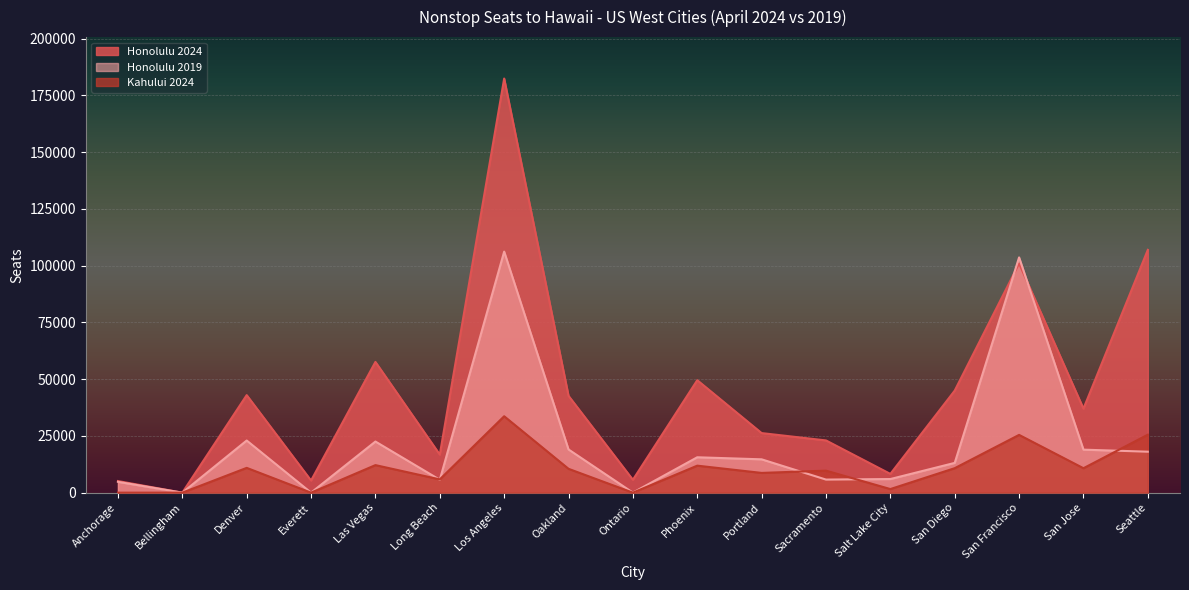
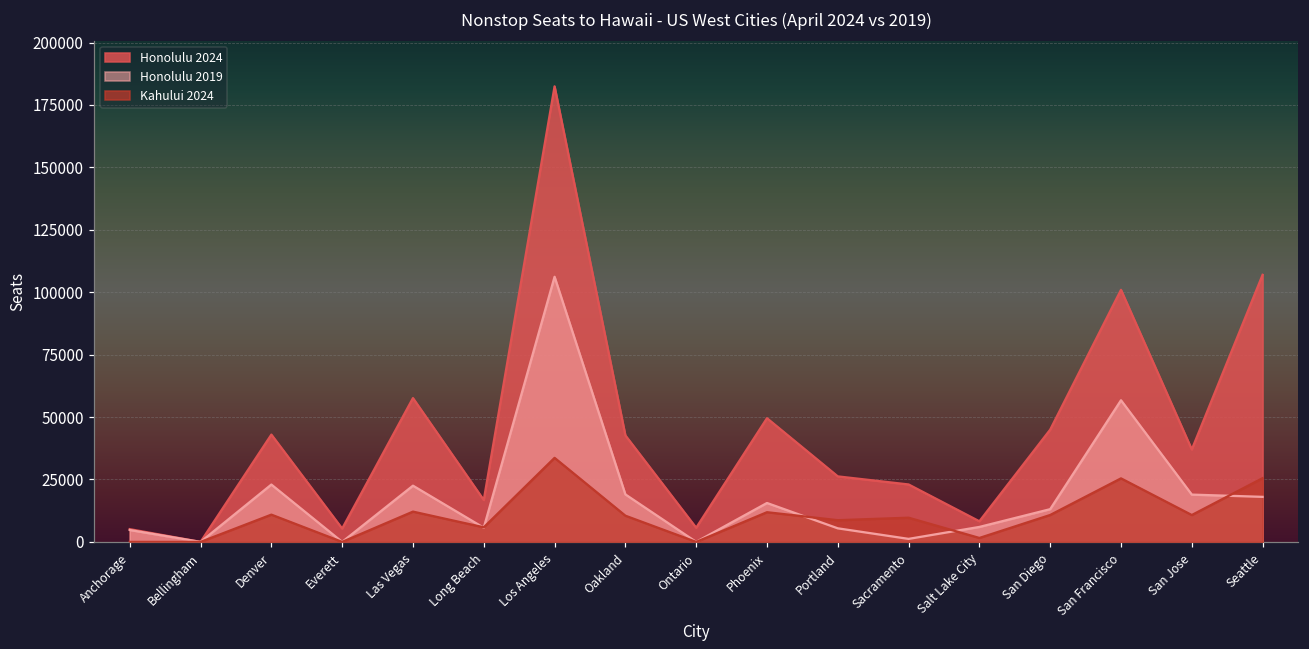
Honolulu 2019, Portland: 15000 -> 5000
Honolulu 2019, Sacramento: 6000 -> 1000
Honolulu 2019, San Francisco: 104000 -> 57000
